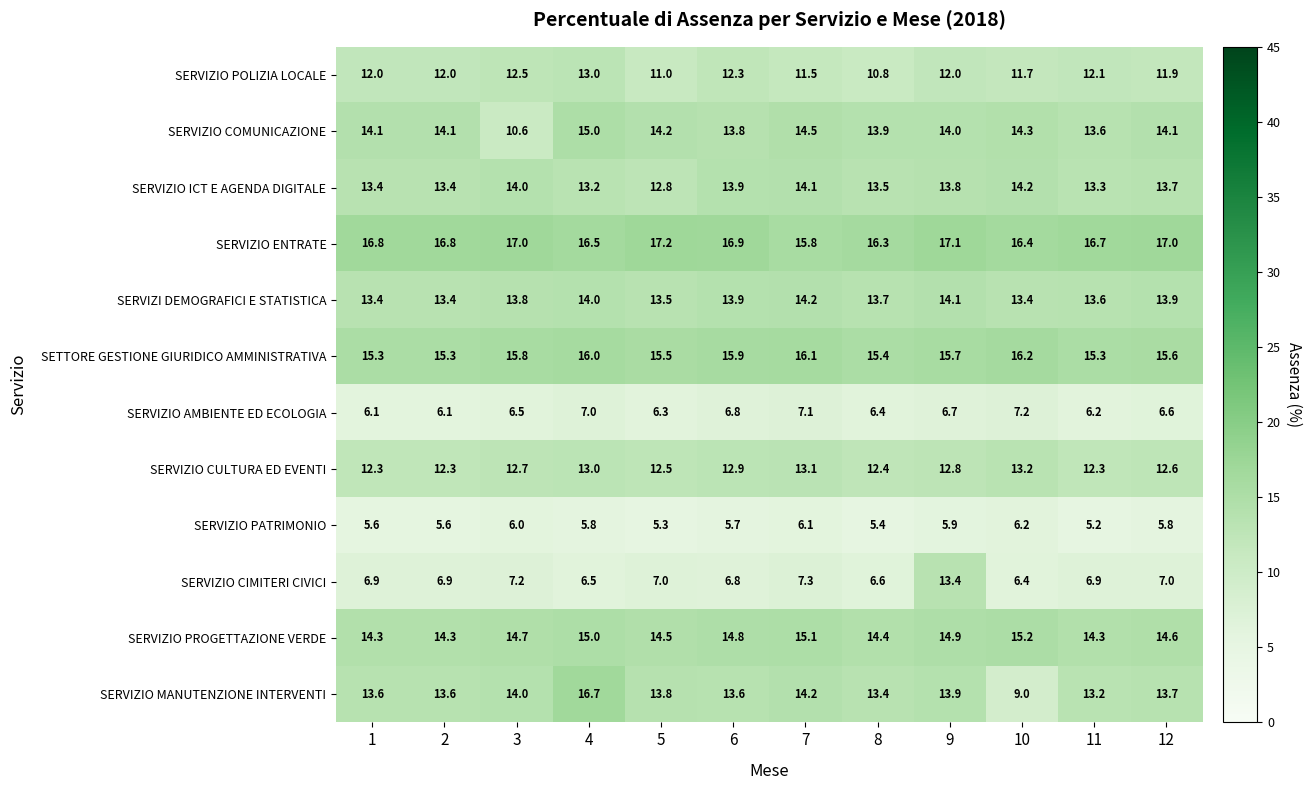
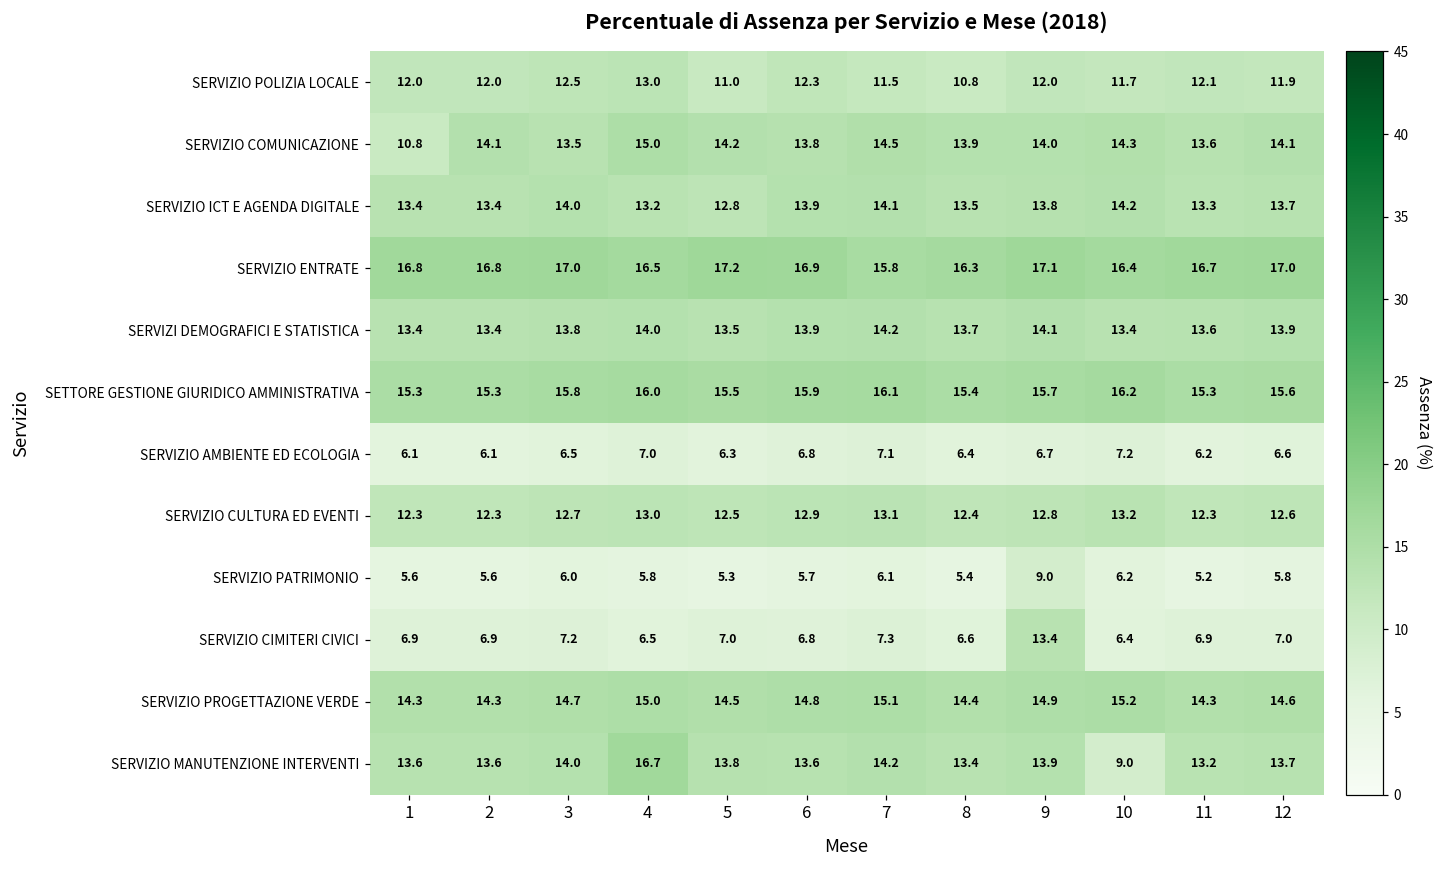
SERVIZIO COMUNICAZIONE, 1: 14.1 -> 10.8
SERVIZIO COMUNICAZIONE, 3: 10.6 -> 13.5
SERVIZIO PATRIMONIO, 9: 5.9 -> 9.0
